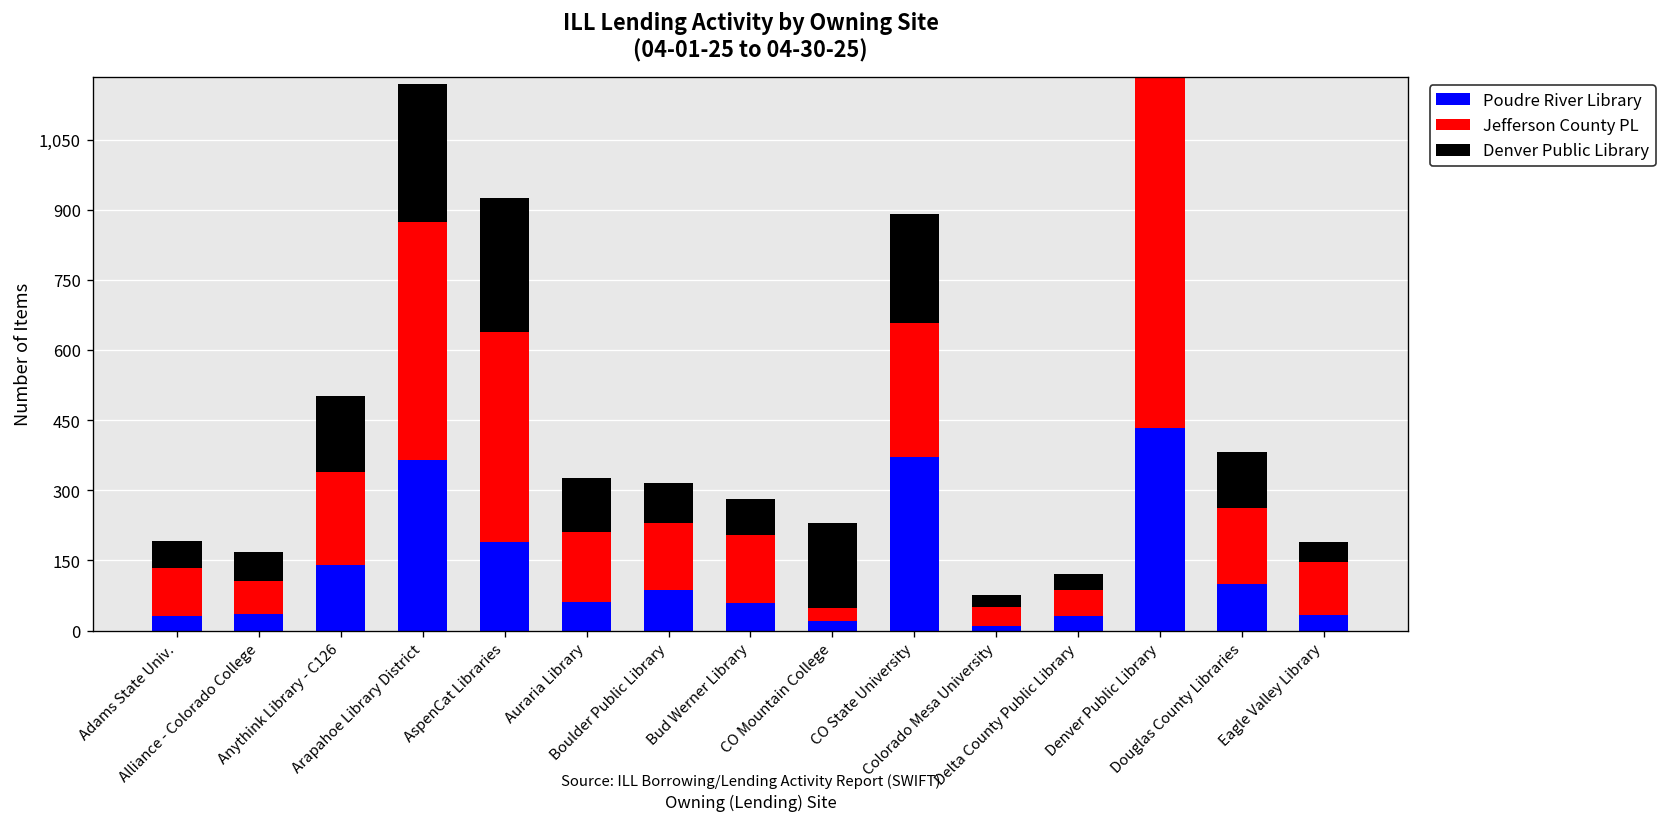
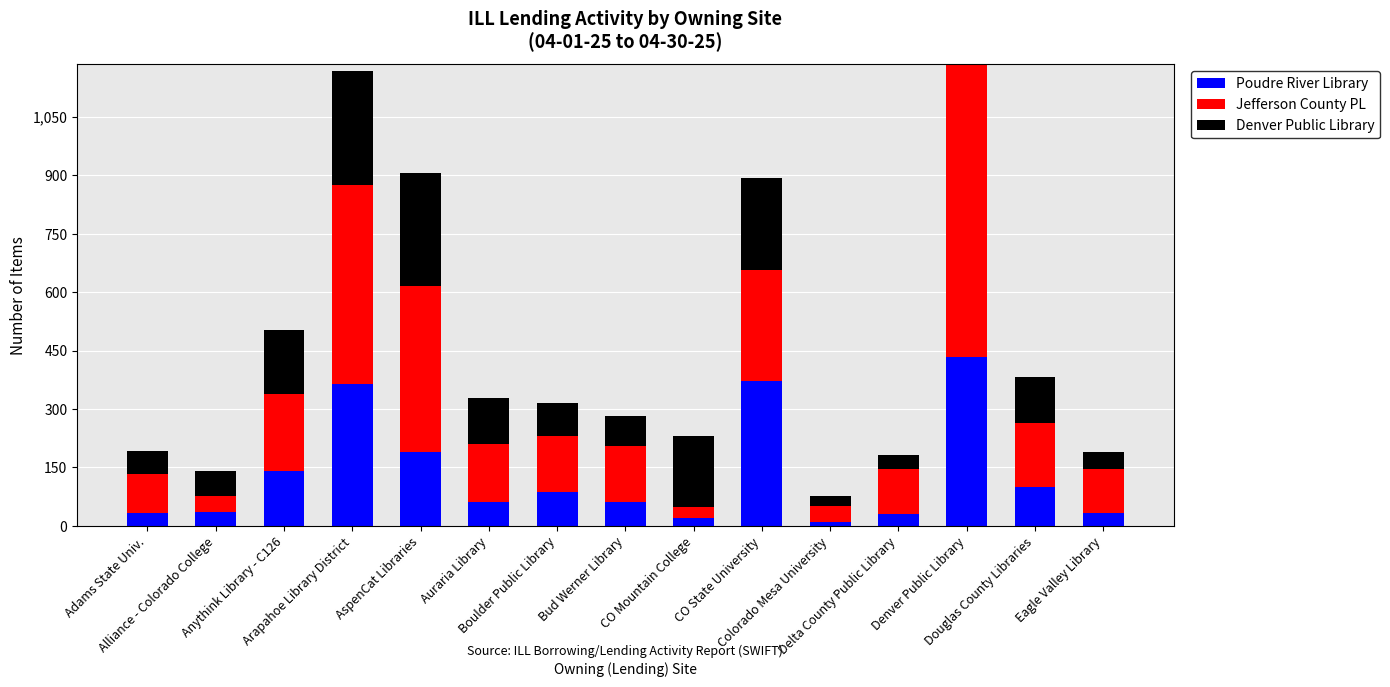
Jefferson County PL, Alliance - Colorado College: 70 -> 40
Jefferson County PL, AspenCat Libraries: 450 -> 430
Jefferson County PL, Delta County Public Library: 60 -> 110
